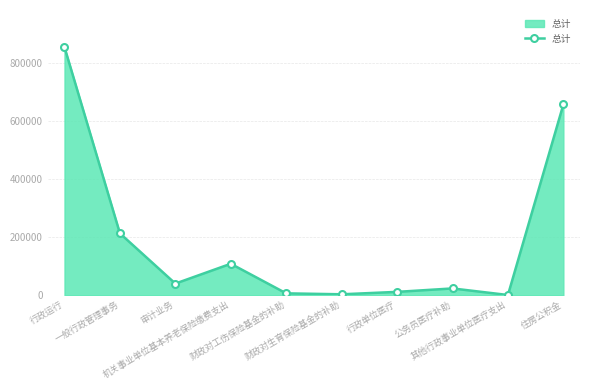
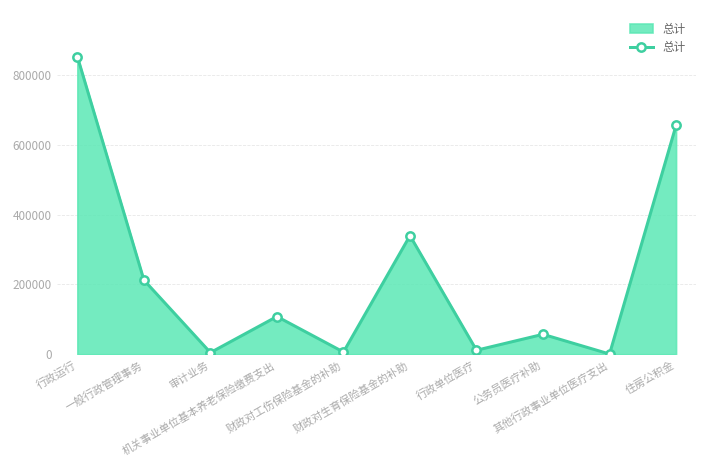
审计业务: 40000 -> 0
财政对生育保险基金的补助: 0 -> 340000
公务员医疗补助: 20000 -> 60000
